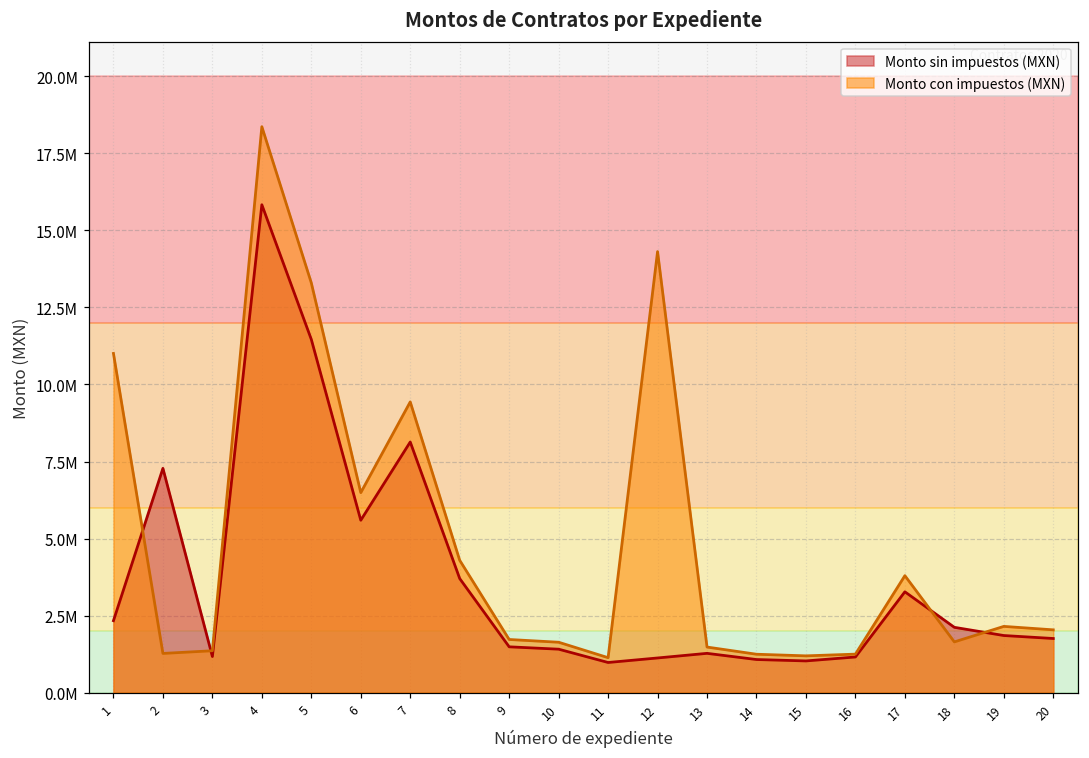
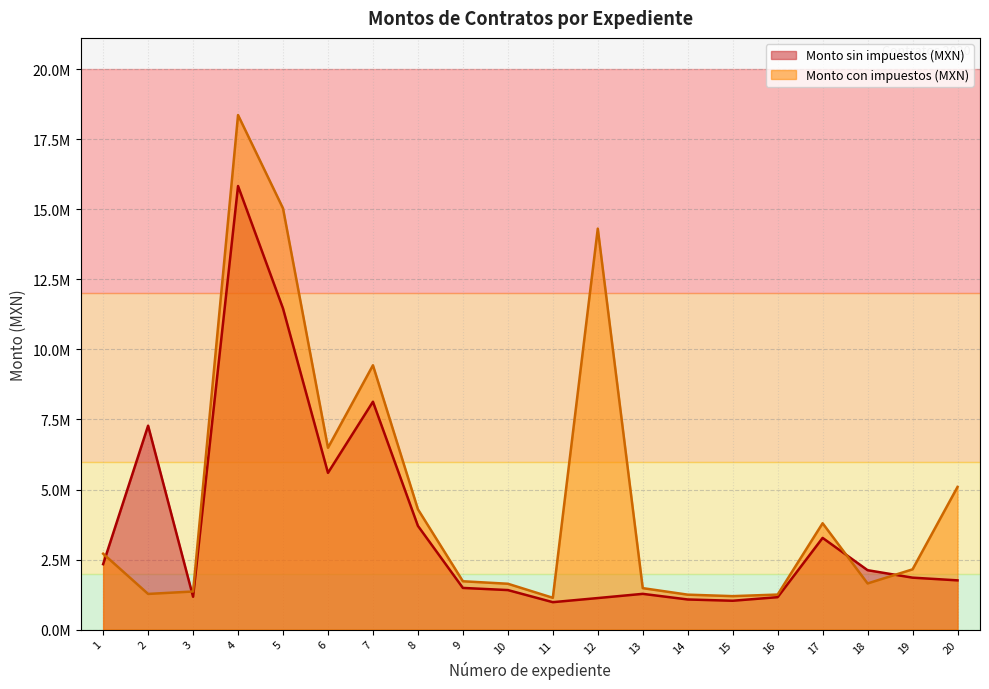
Monto con impuestos (MXN), 1: 11000000 -> 2700000
Monto con impuestos (MXN), 5: 13300000 -> 15000000
Monto con impuestos (MXN), 20: 2000000 -> 5100000
